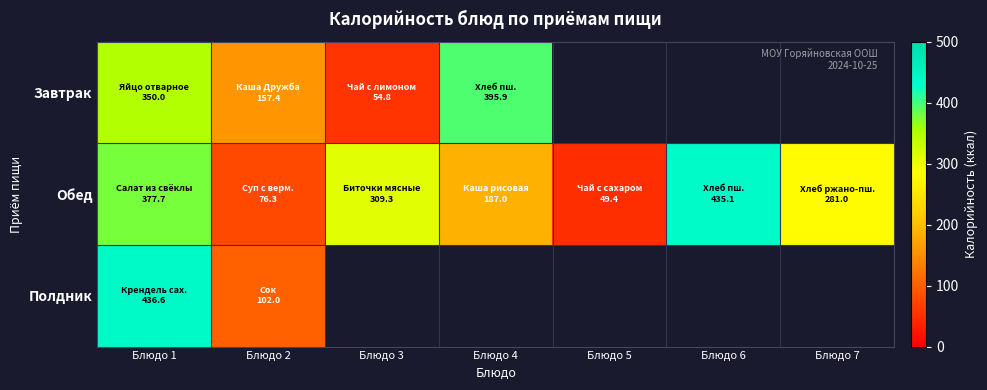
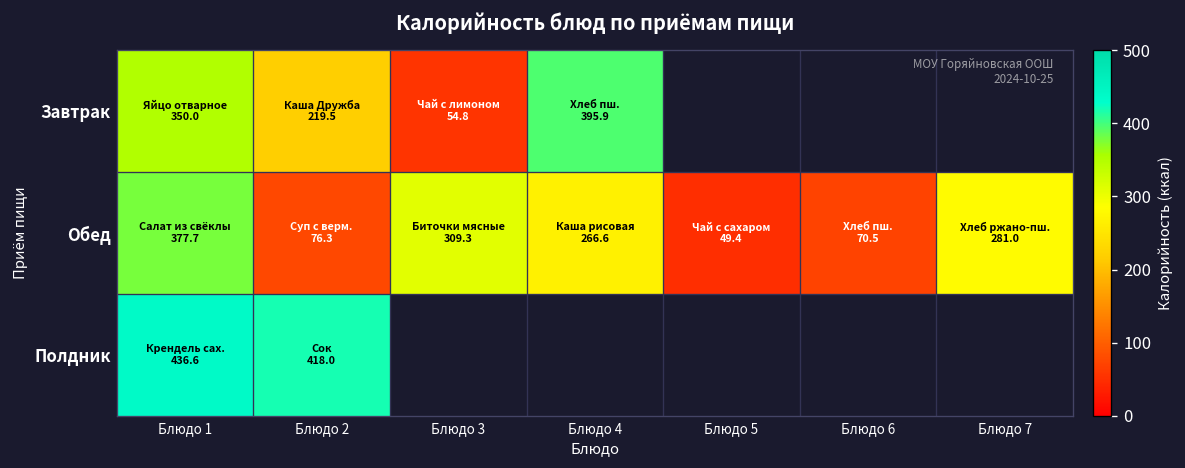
Завтрак, Блюдо 2: 157.4 -> 219.5
Обед, Блюдо 4: 187.0 -> 266.6
Обед, Блюдо 6: 435.1 -> 70.5
Полдник, Блюдо 2: 102.0 -> 418.0
